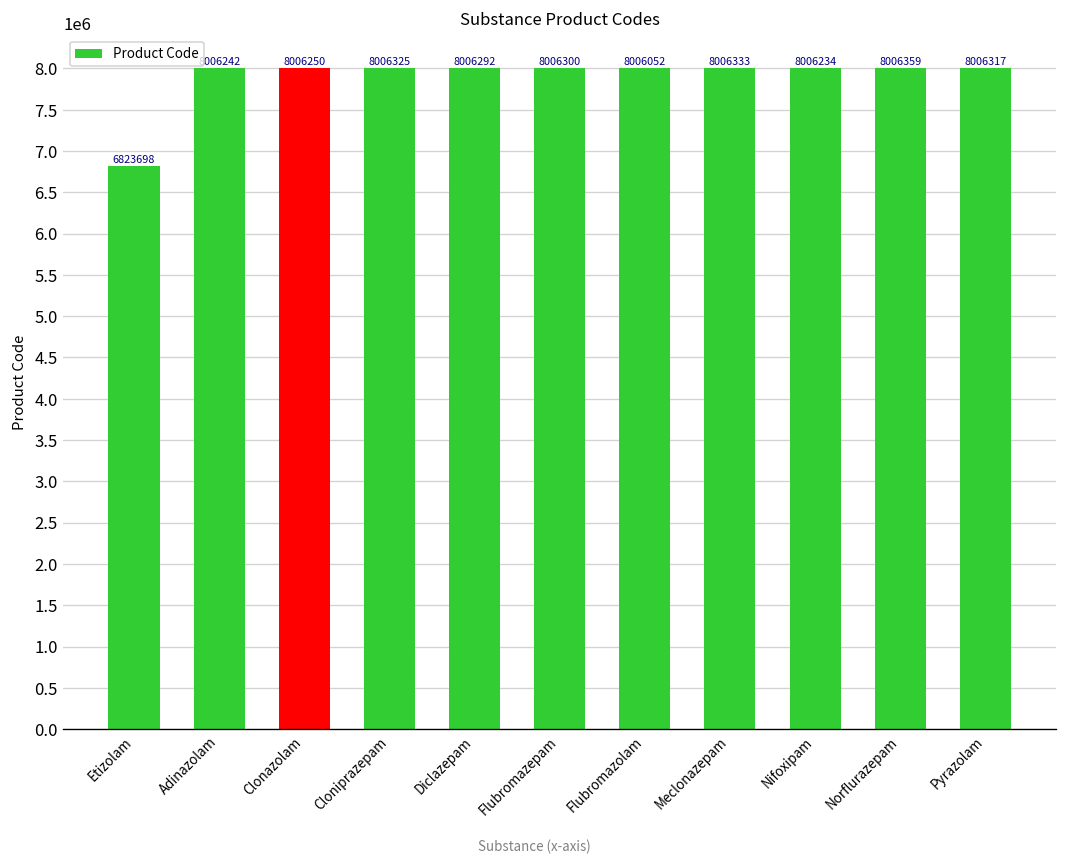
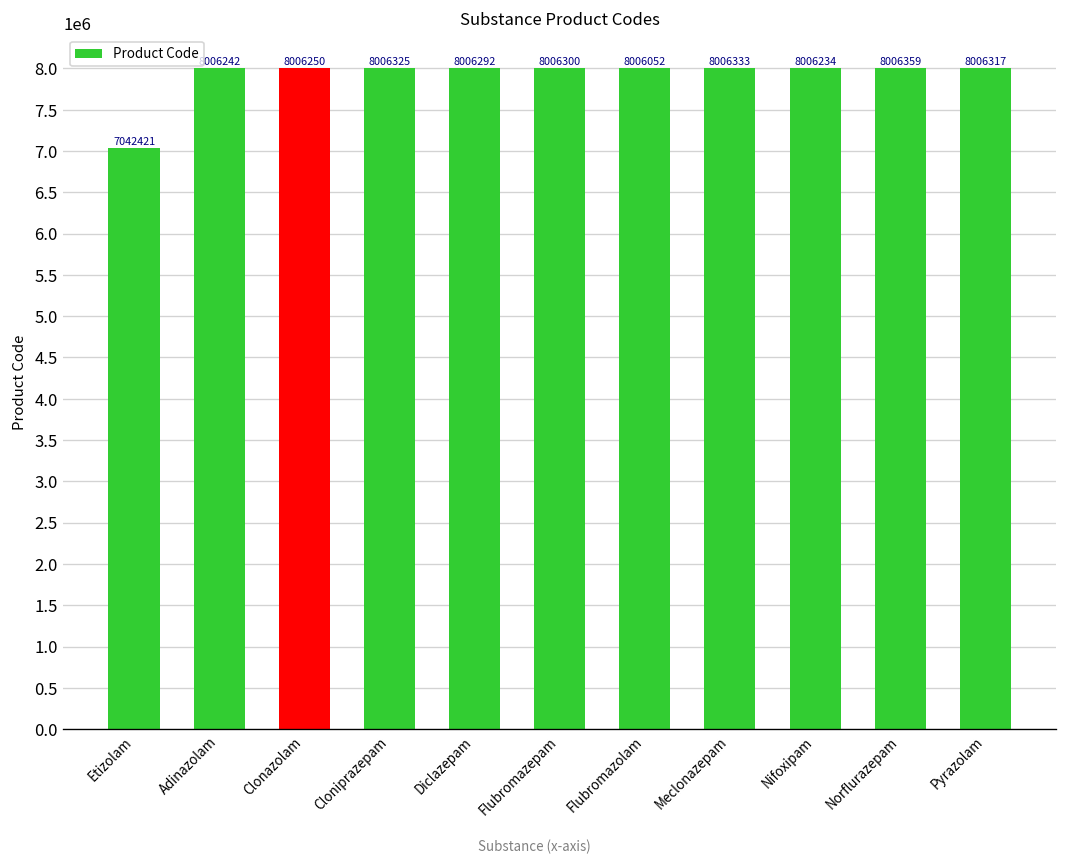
Etizolam: 6823698 -> 7042421
